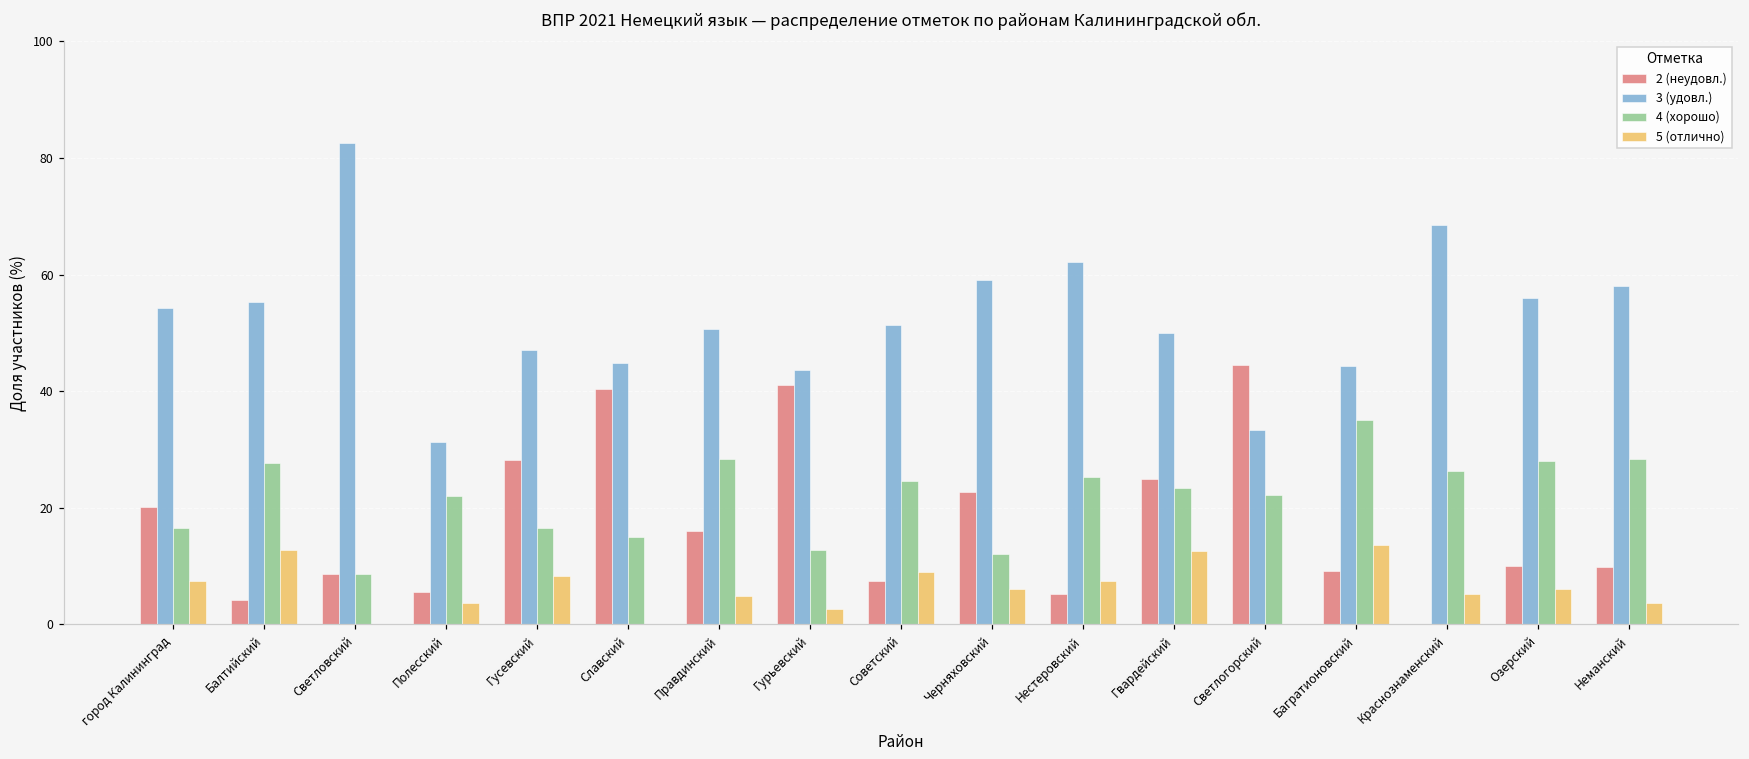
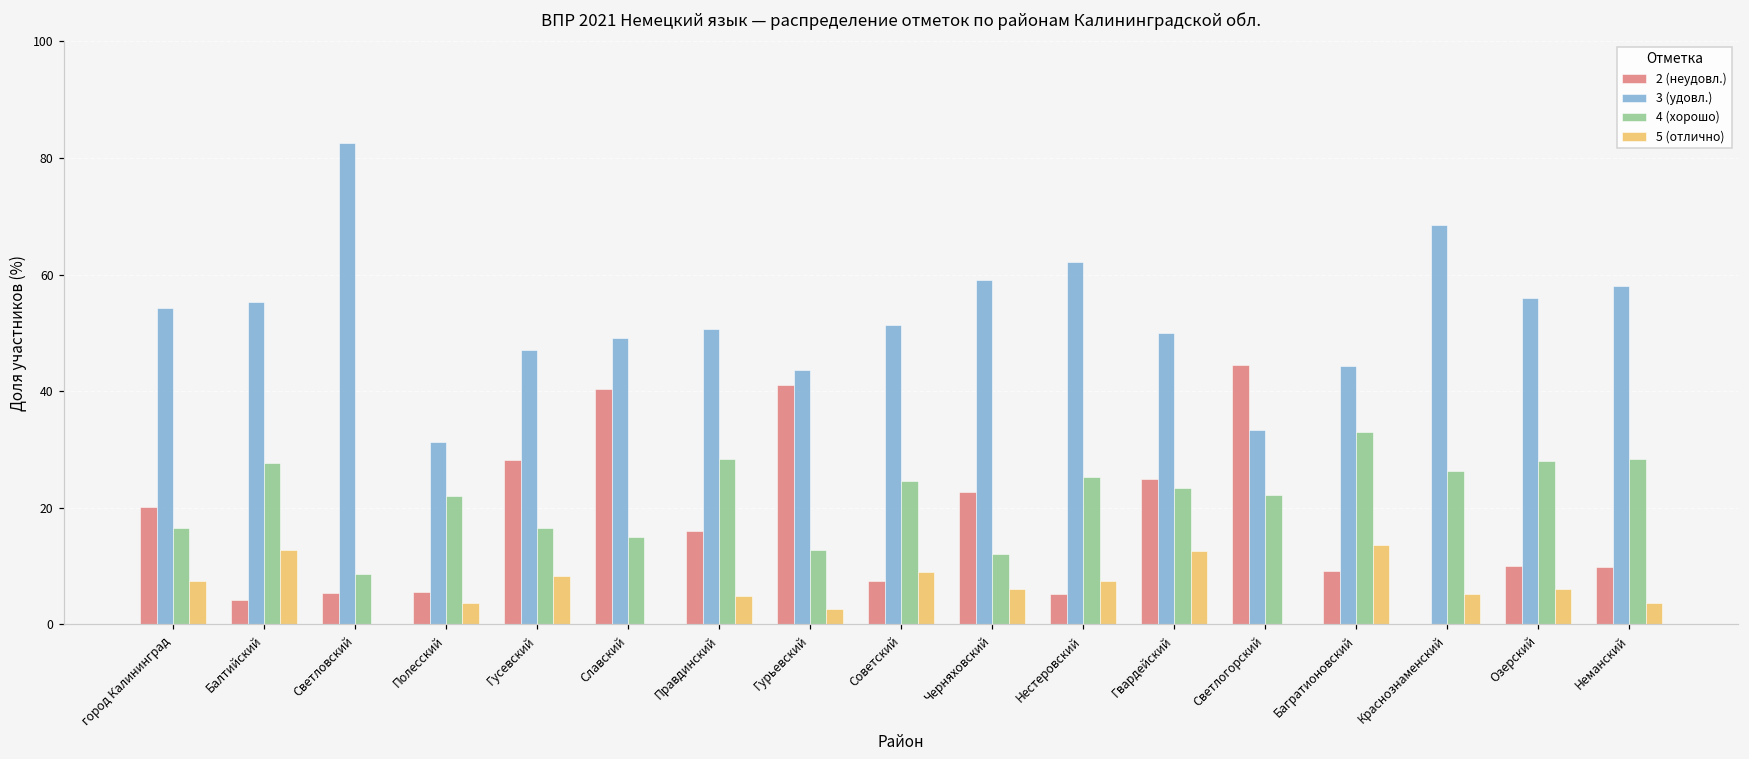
2 (неудовл.), Светловский: 9 -> 5
3 (удовл.), Славский: 45 -> 49
4 (хорошо), Багратионовский: 35 -> 33
